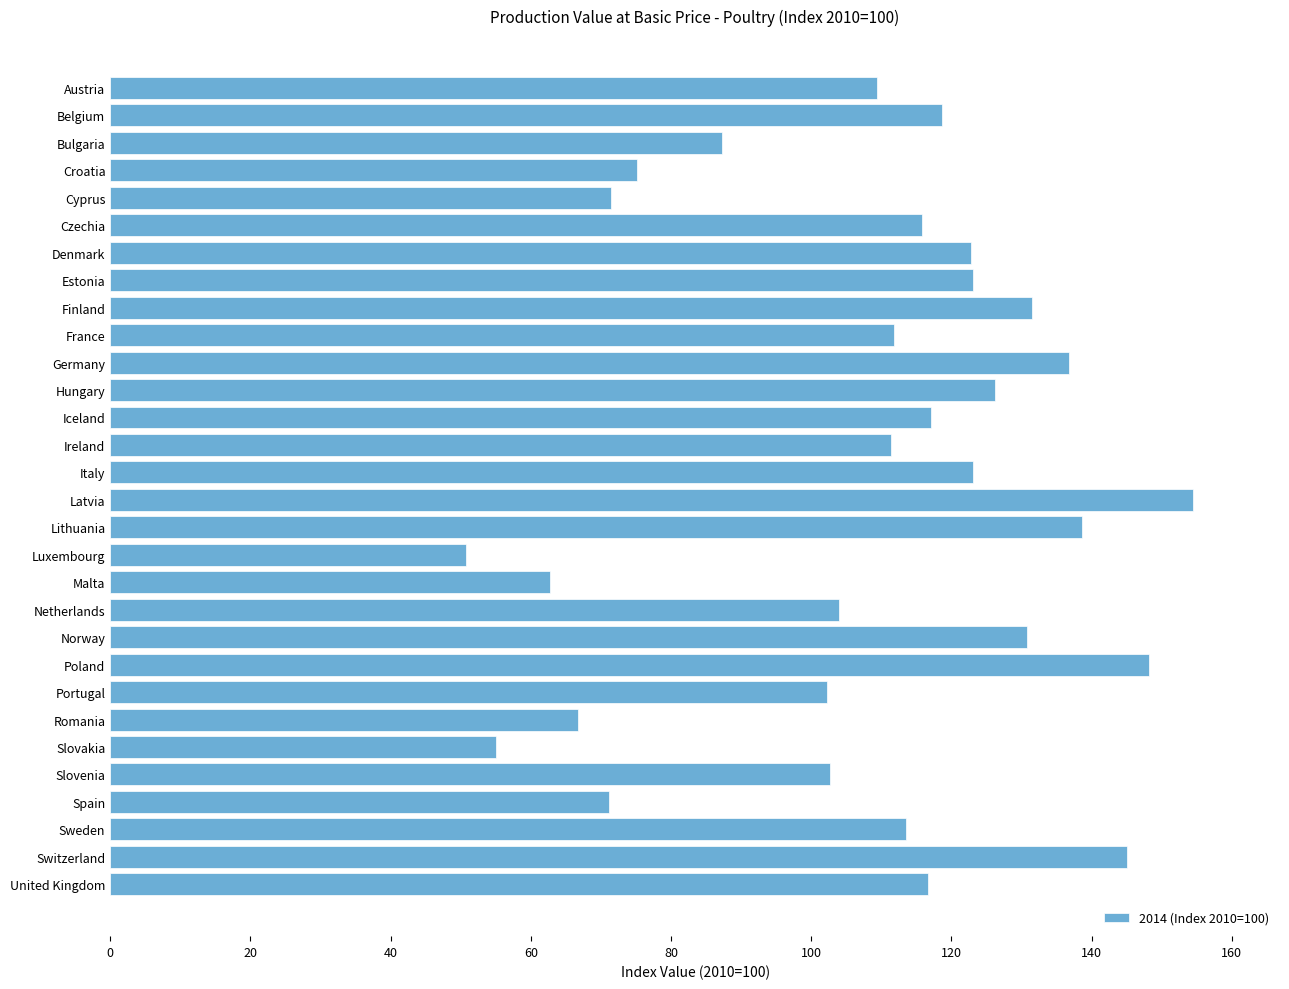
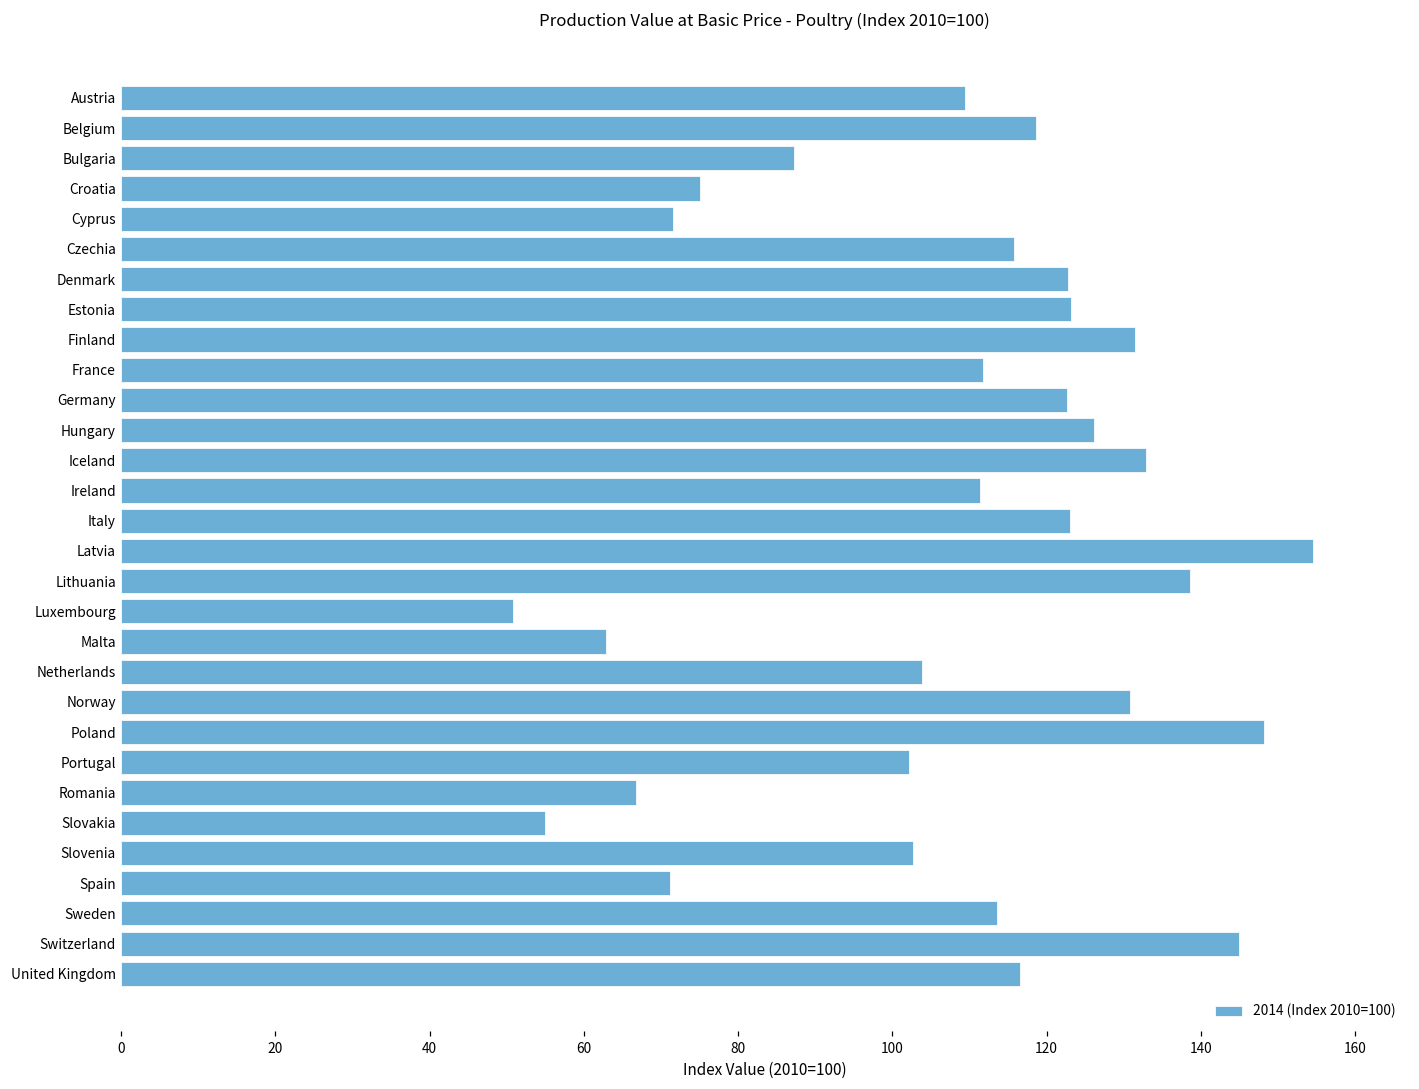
Germany: 137 -> 123
Iceland: 117 -> 133
